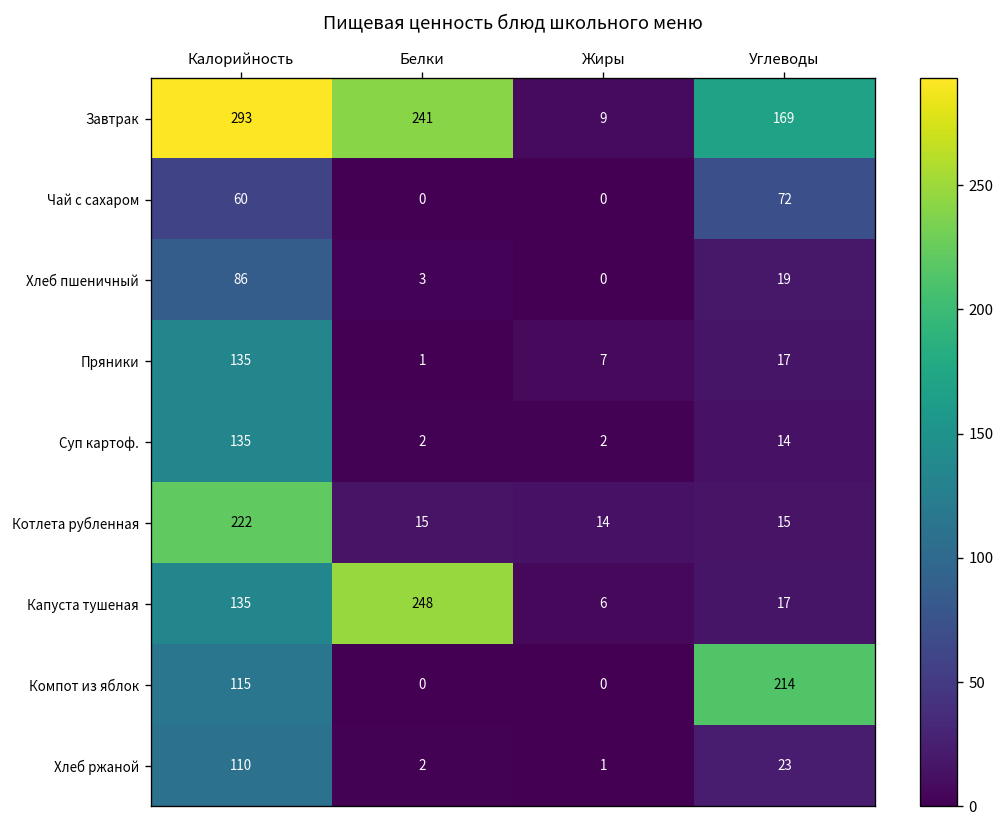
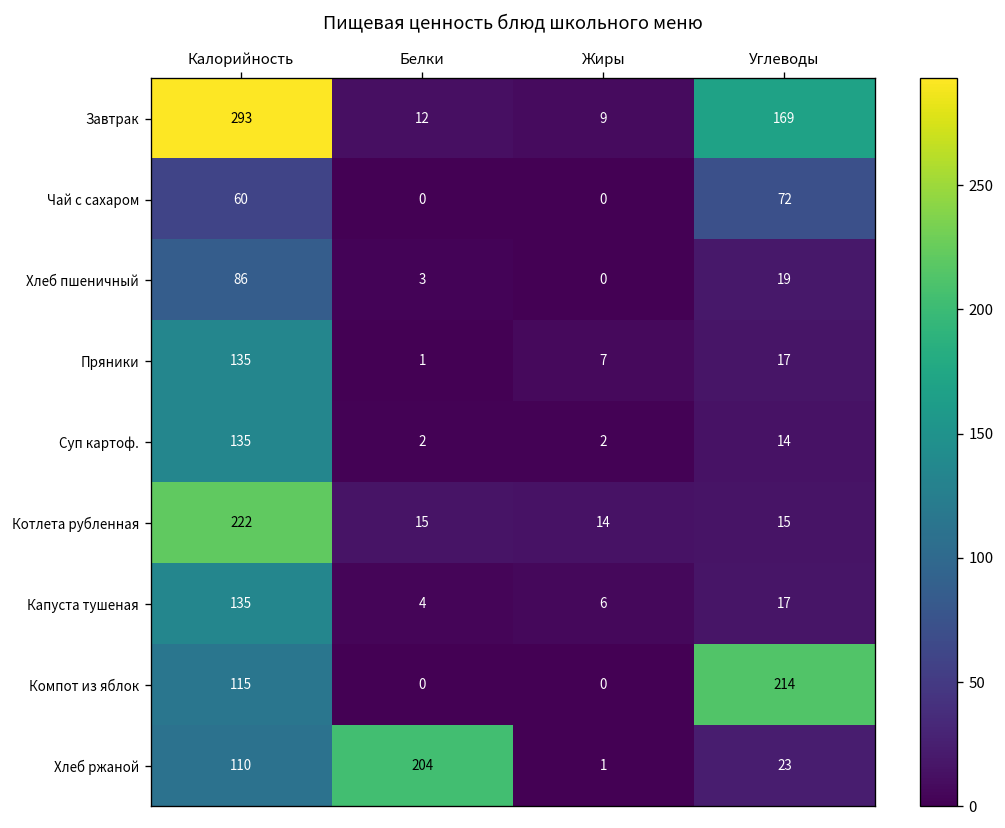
Завтрак, Белки: 241 -> 12
Капуста тушеная, Белки: 248 -> 4
Хлеб ржаной, Белки: 2 -> 204
